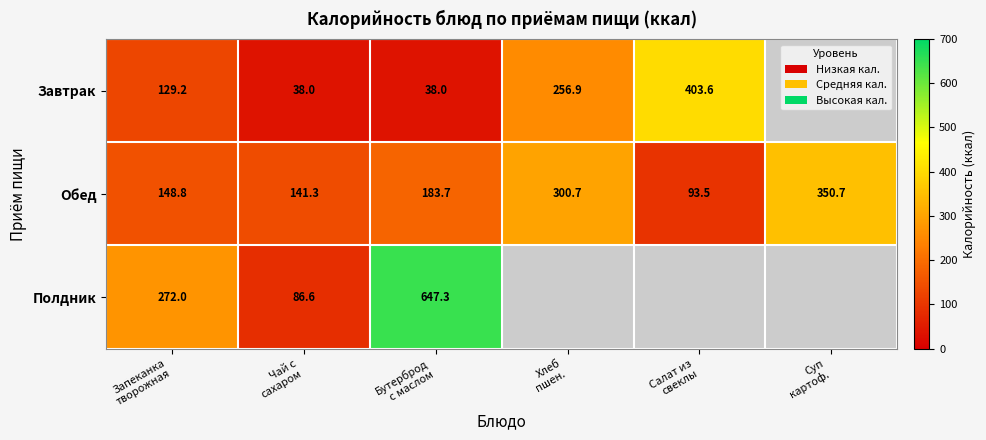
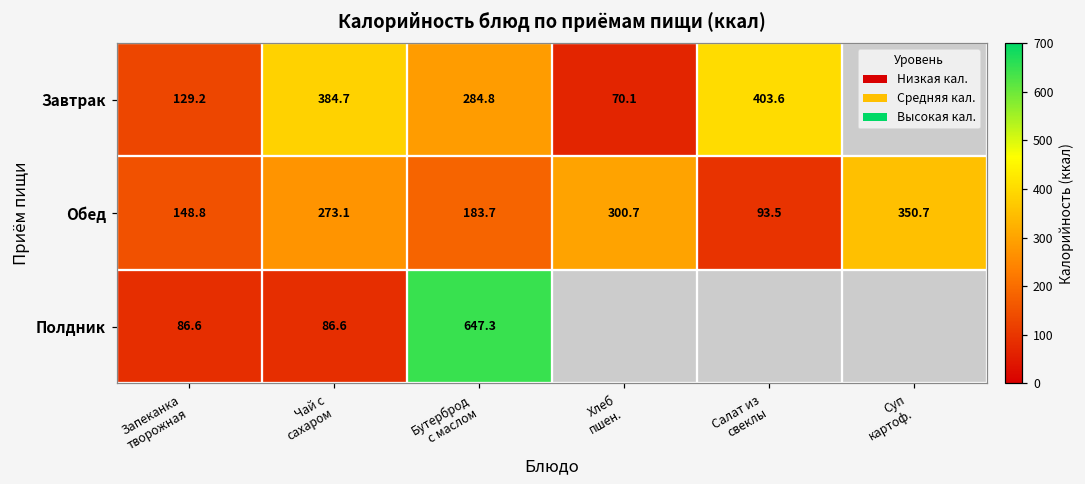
Завтрак, Чай с сахаром: 38.0 -> 384.7
Завтрак, Бутерброд с маслом: 38.0 -> 284.8
Завтрак, Хлеб пшен.: 256.9 -> 70.1
Обед, Чай с сахаром: 141.3 -> 273.1
Полдник, Запеканка творожная: 272.0 -> 86.6
